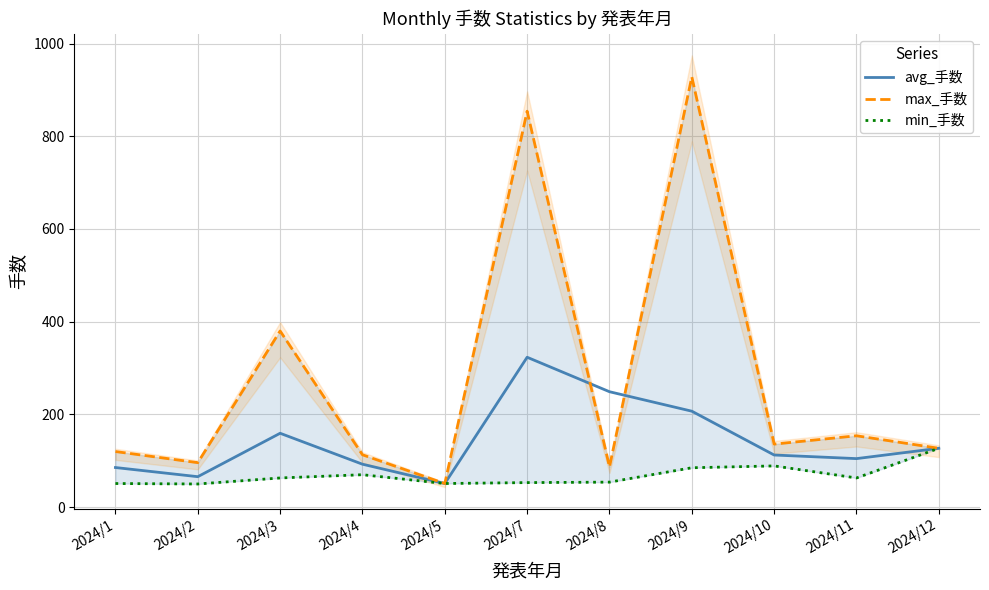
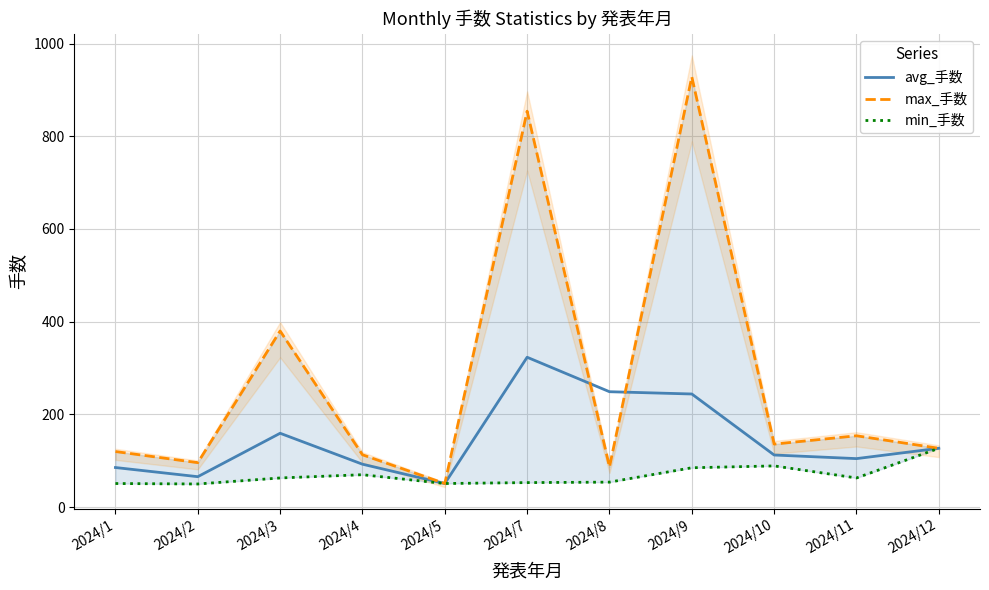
avg_手数, 2024/9: 210 -> 240
